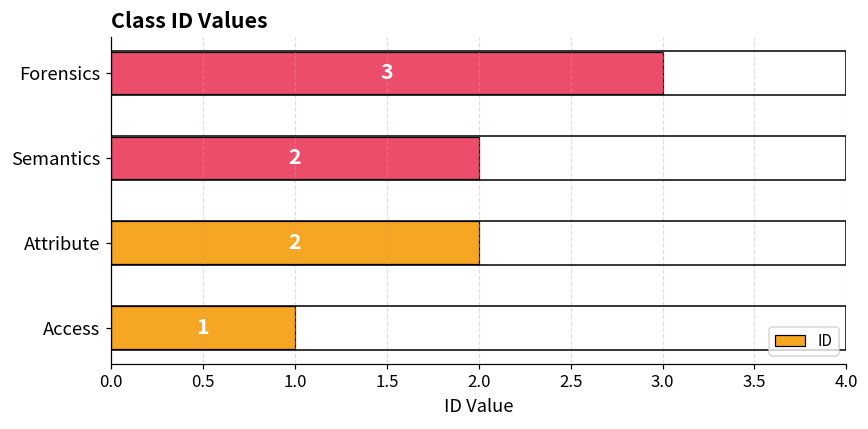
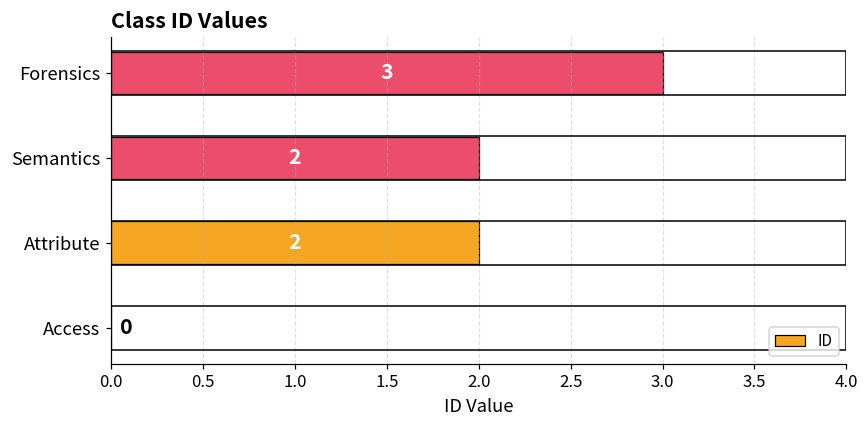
Access: 1 -> 0
